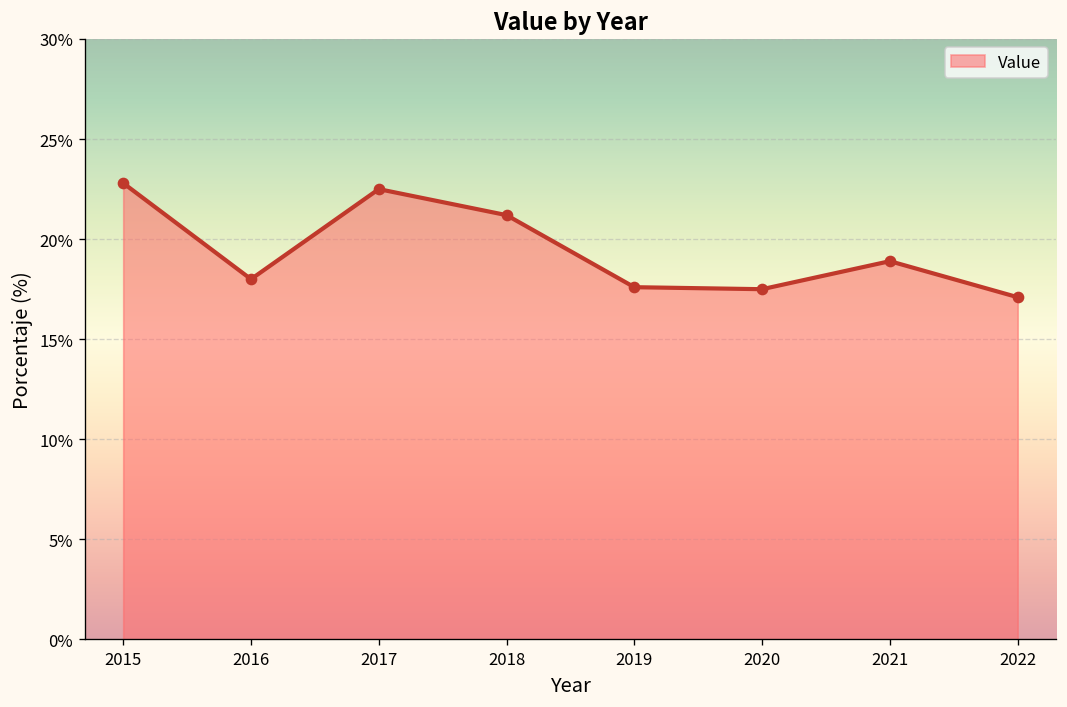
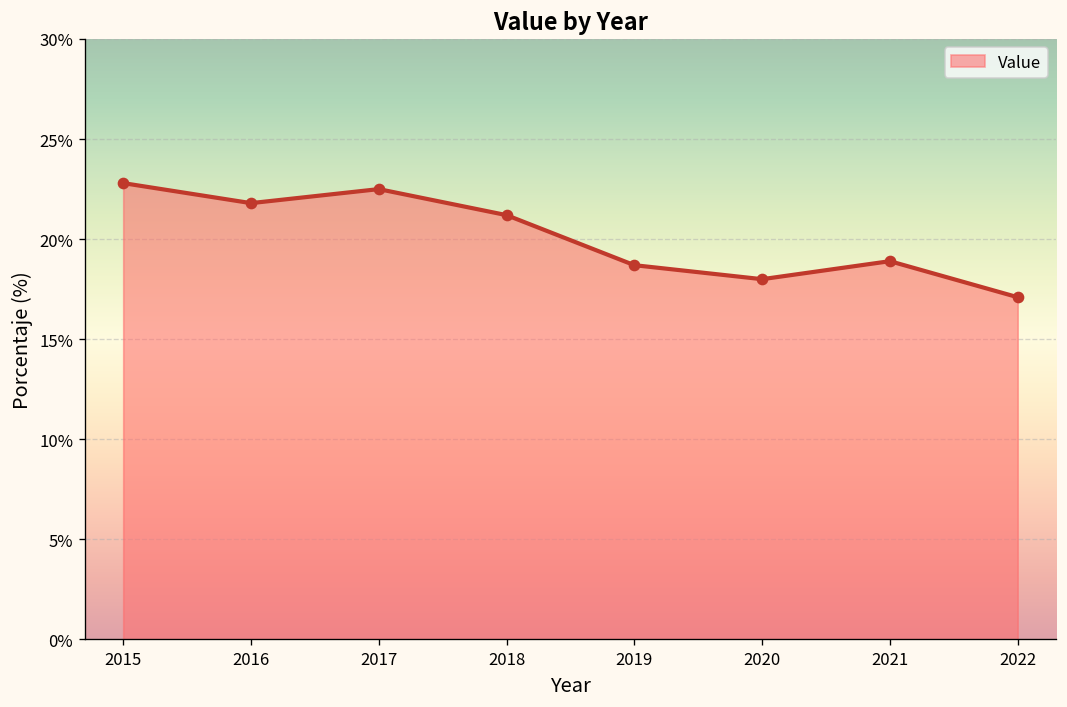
2016: 18.0% -> 21.8%
2019: 17.6% -> 18.7%
2020: 17.5% -> 18.0%
